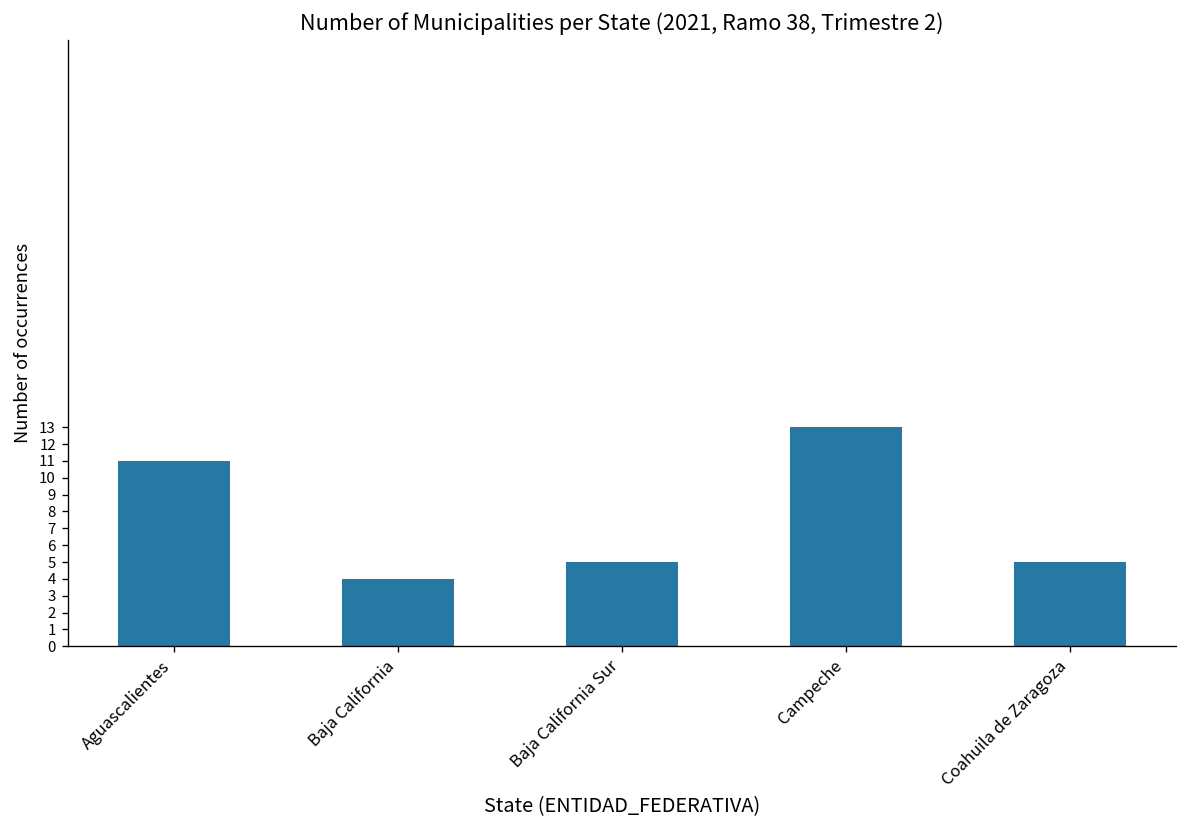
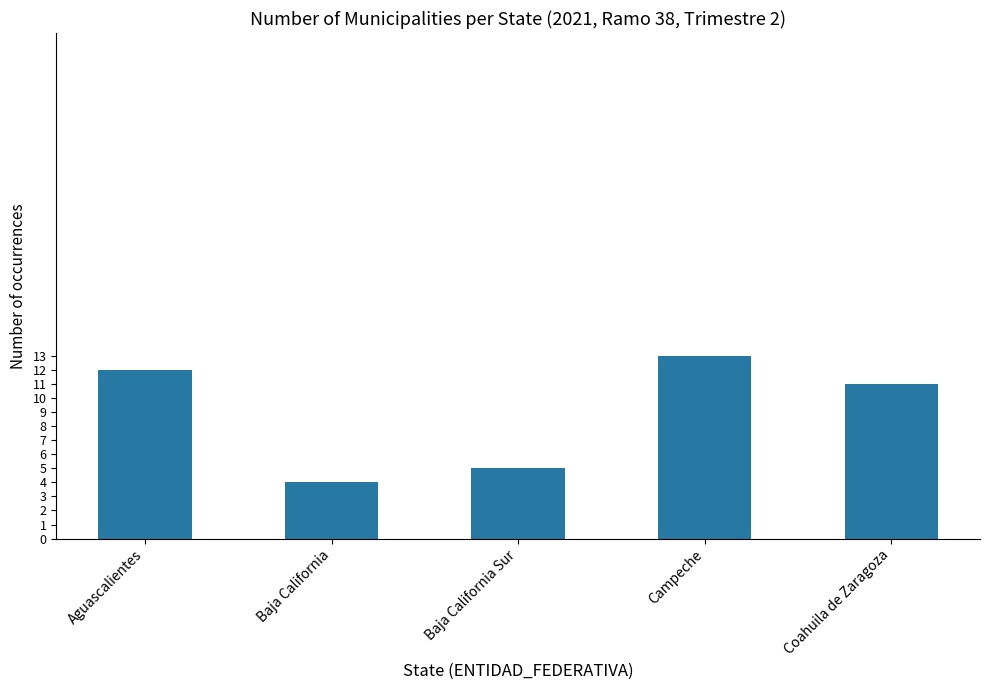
Aguascalientes: 11 -> 12
Coahuila de Zaragoza: 5 -> 11
